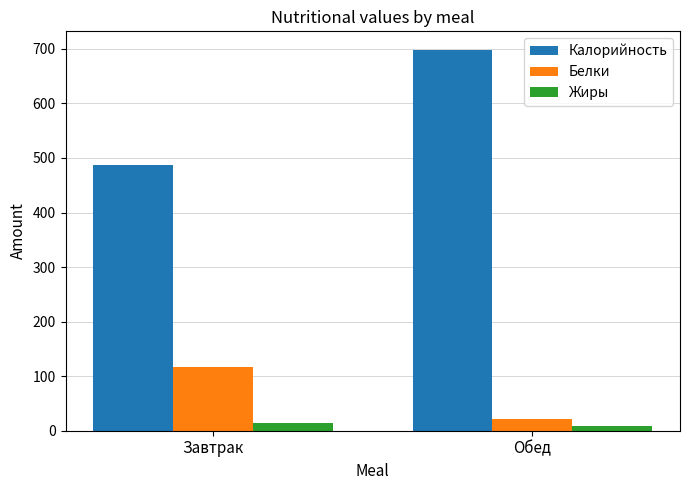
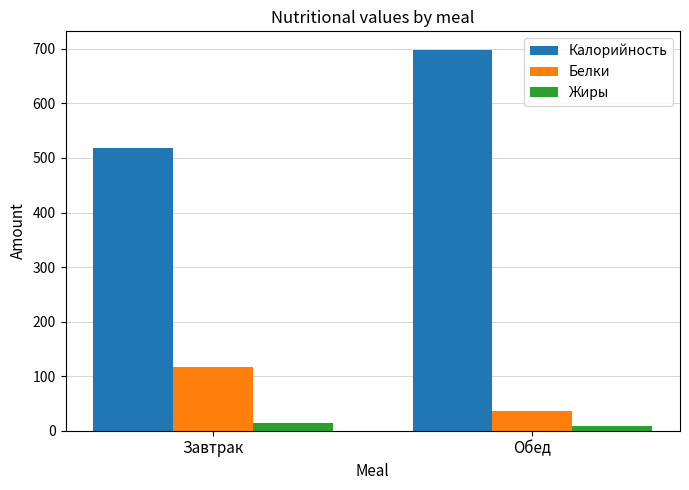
Калорийность, Завтрак: 490 -> 520
Белки, Обед: 20 -> 40
